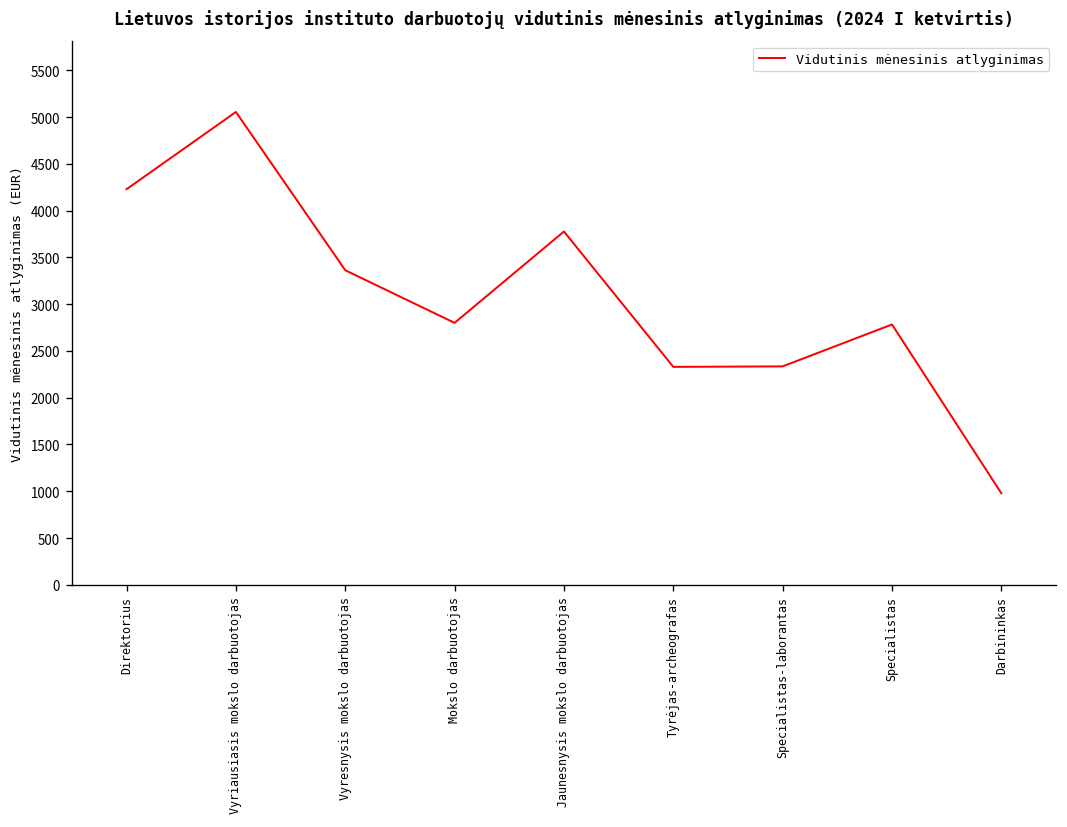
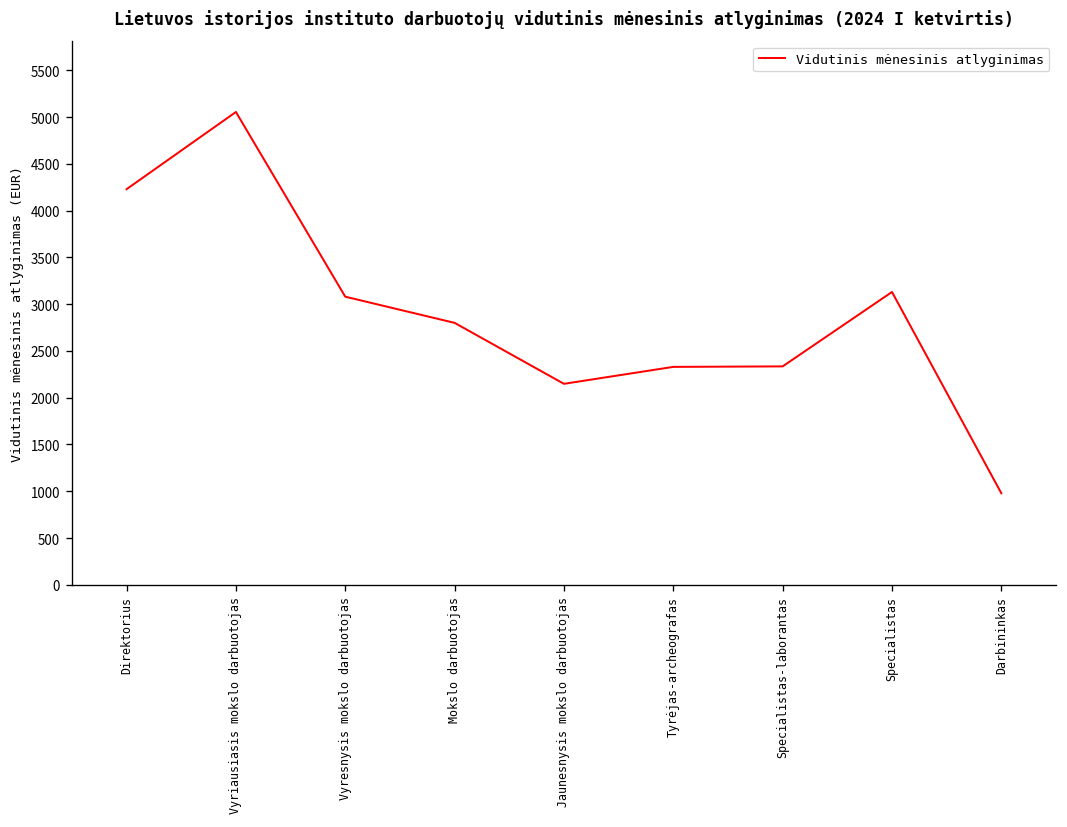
Vyresnysis mokslo darbuotojas: 3400 -> 3100
Jaunesnysis mokslo darbuotojas: 3800 -> 2100
Specialistas: 2800 -> 3100
